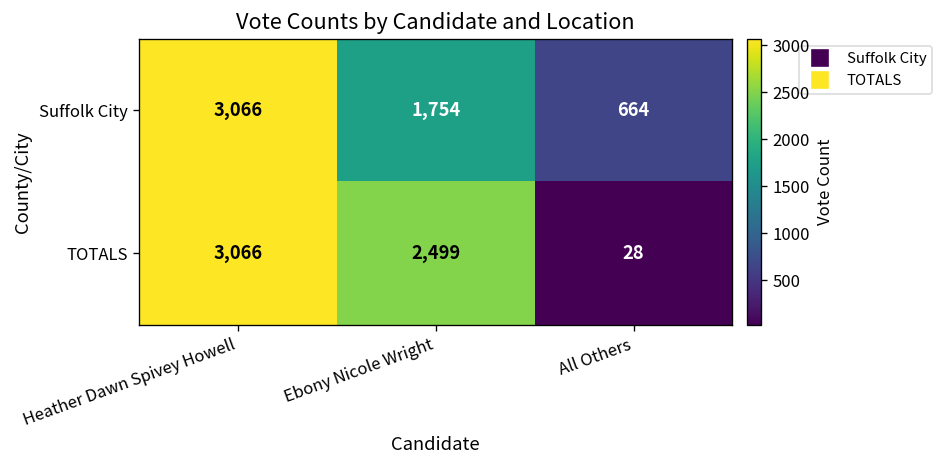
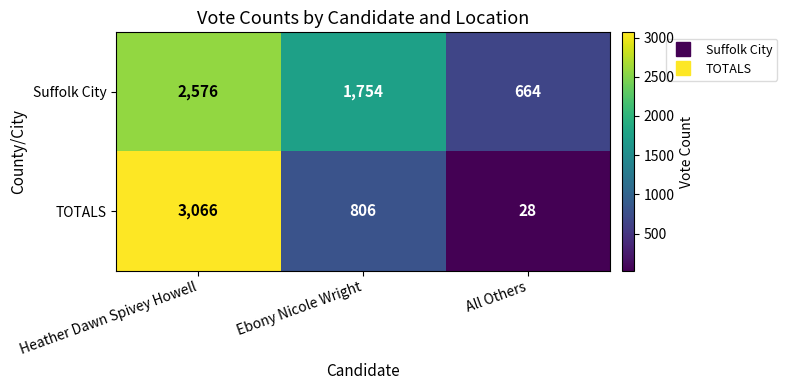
Suffolk City, Heather Dawn Spivey Howell: 3,066 -> 2,576
TOTALS, Ebony Nicole Wright: 2,499 -> 806
